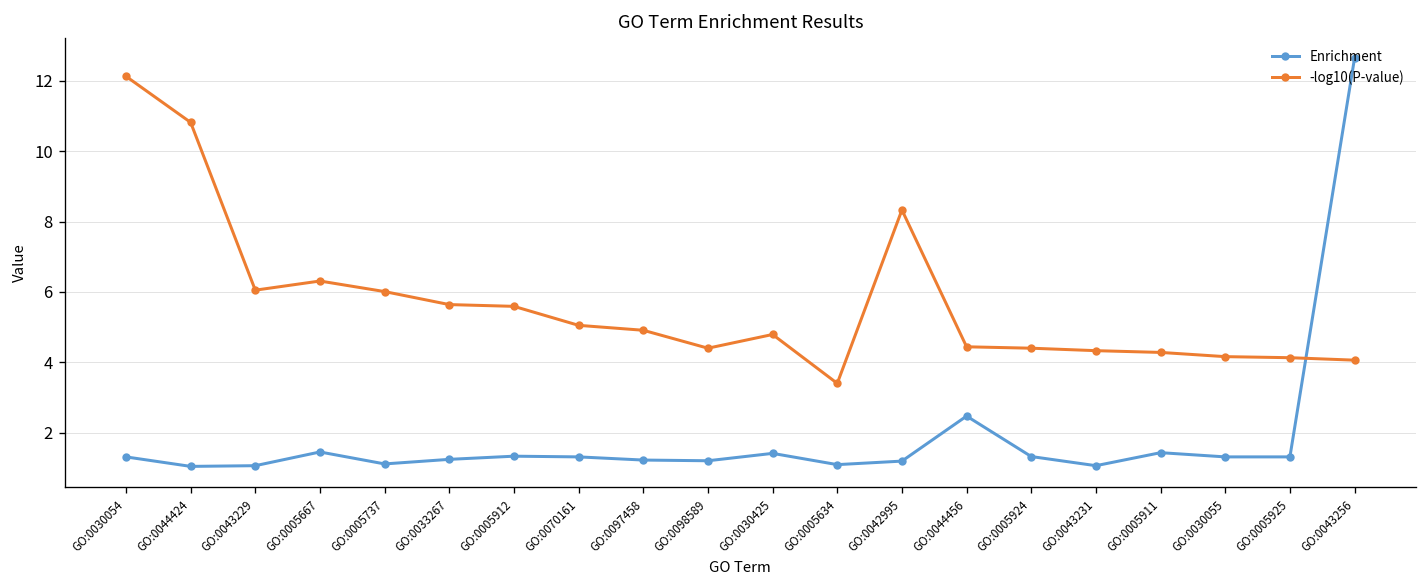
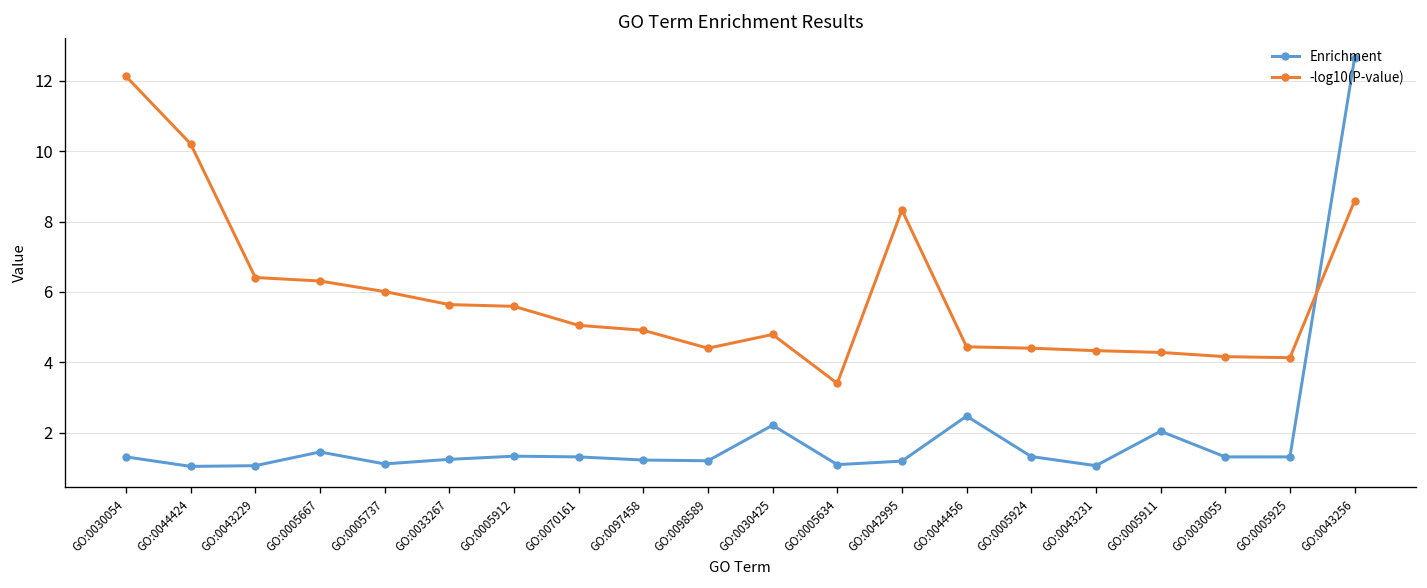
-log10(P-value), GO:0044424: 10.8 -> 10.2
-log10(P-value), GO:0043229: 6.1 -> 6.4
Enrichment, GO:0030425: 1.4 -> 2.2
Enrichment, GO:0005911: 1.4 -> 2.0
-log10(P-value), GO:0043256: 4.1 -> 8.6
